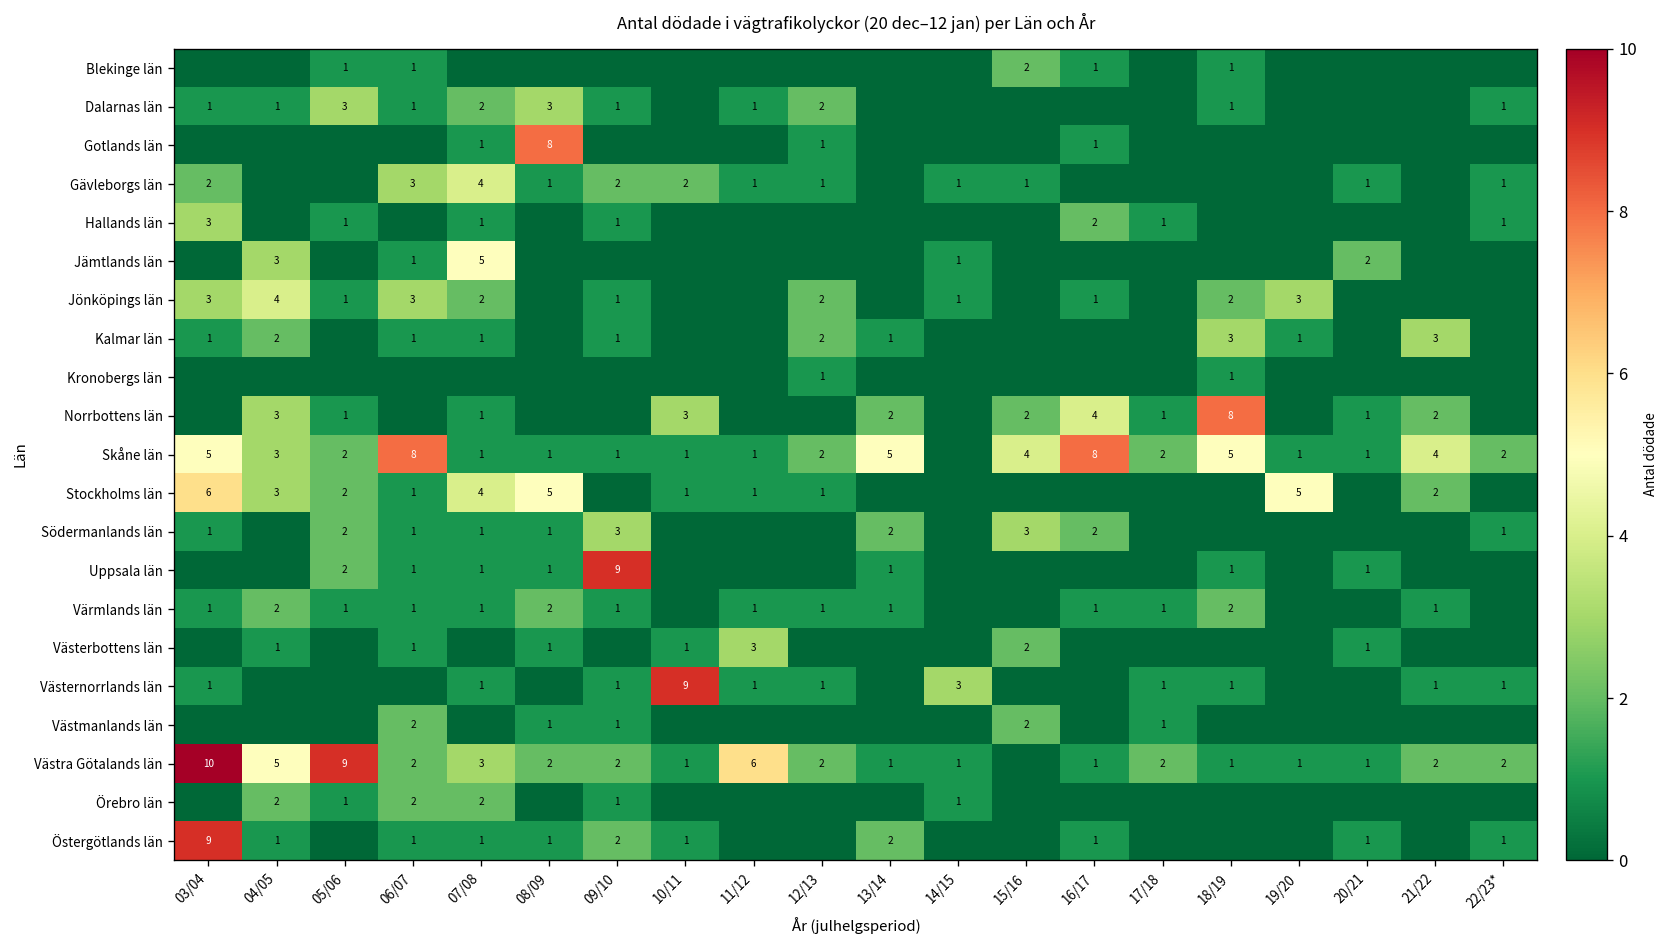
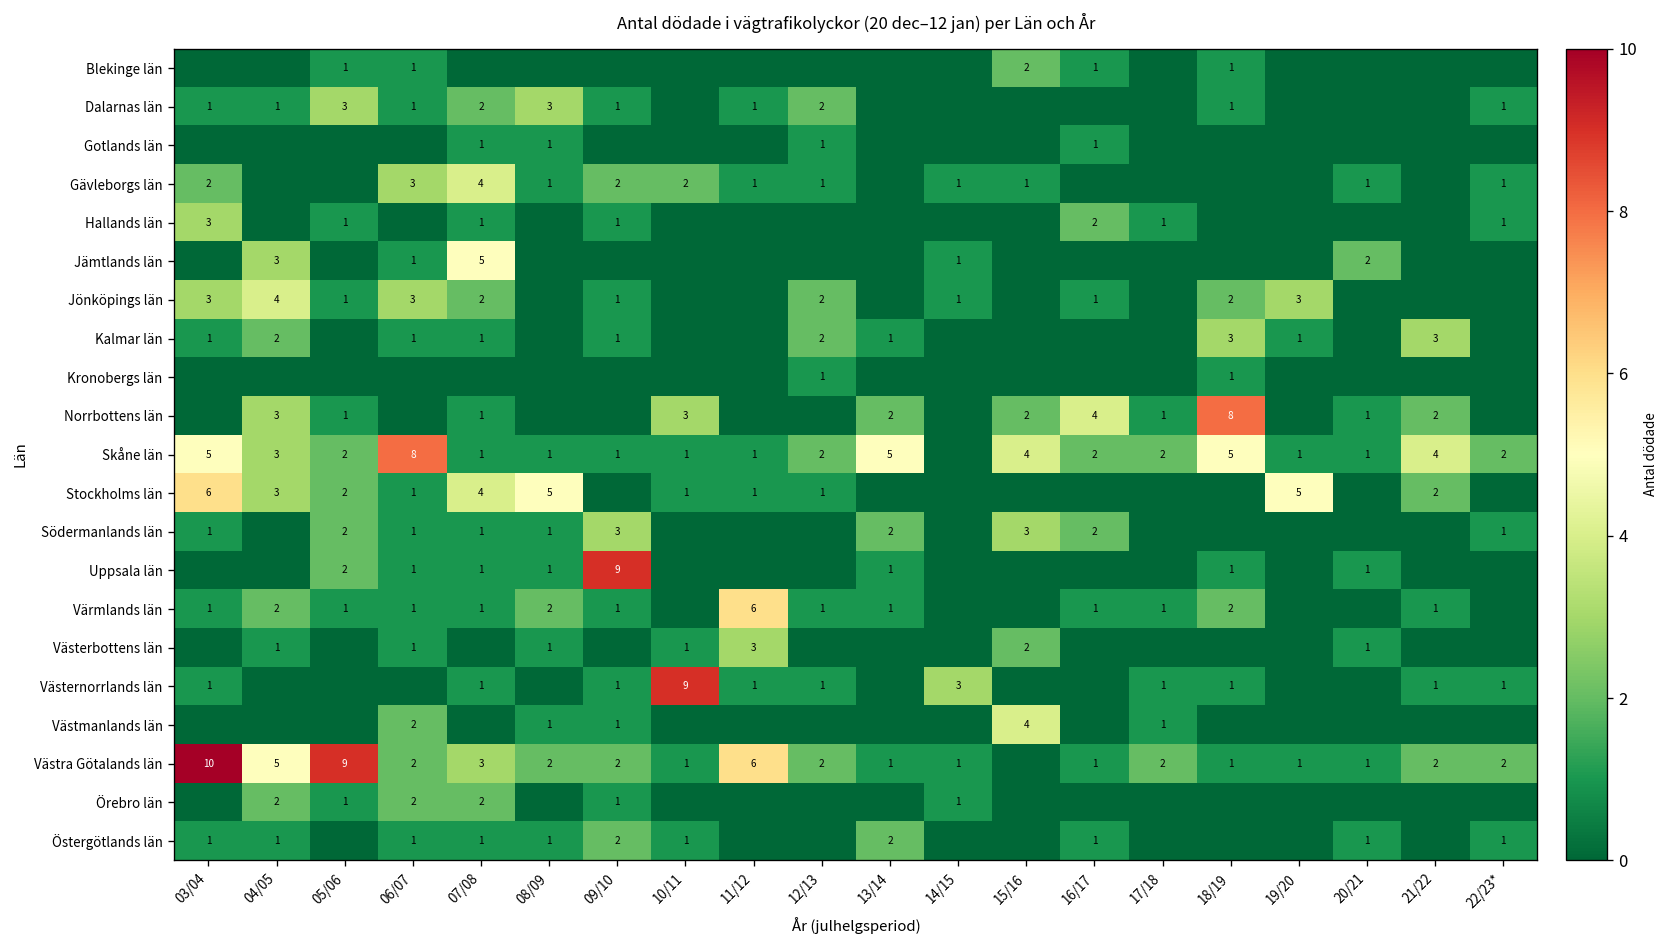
Gotlands län, 08/09: 8 -> 1
Skåne län, 16/17: 8 -> 2
Värmlands län, 11/12: 1 -> 6
Västmanlands län, 15/16: 2 -> 4
Östergötlands län, 03/04: 9 -> 1
